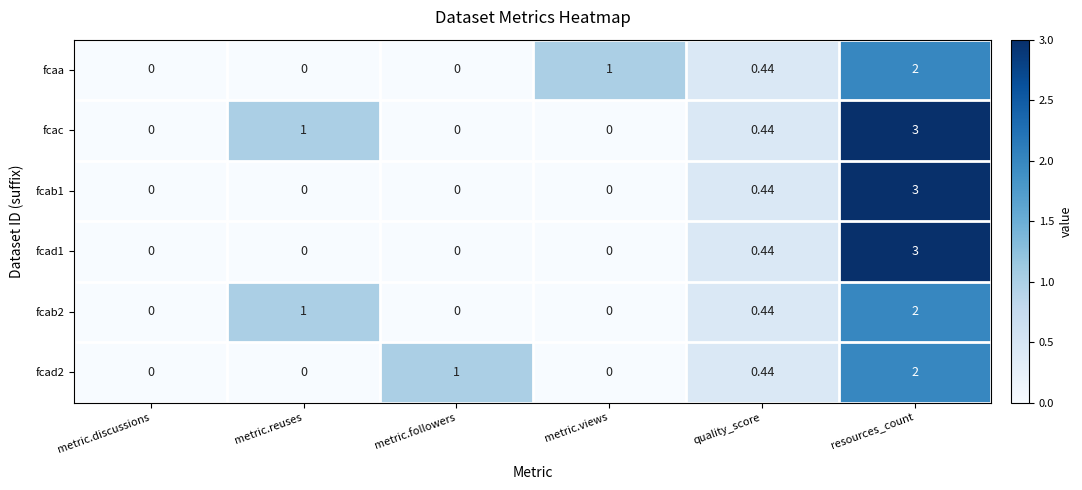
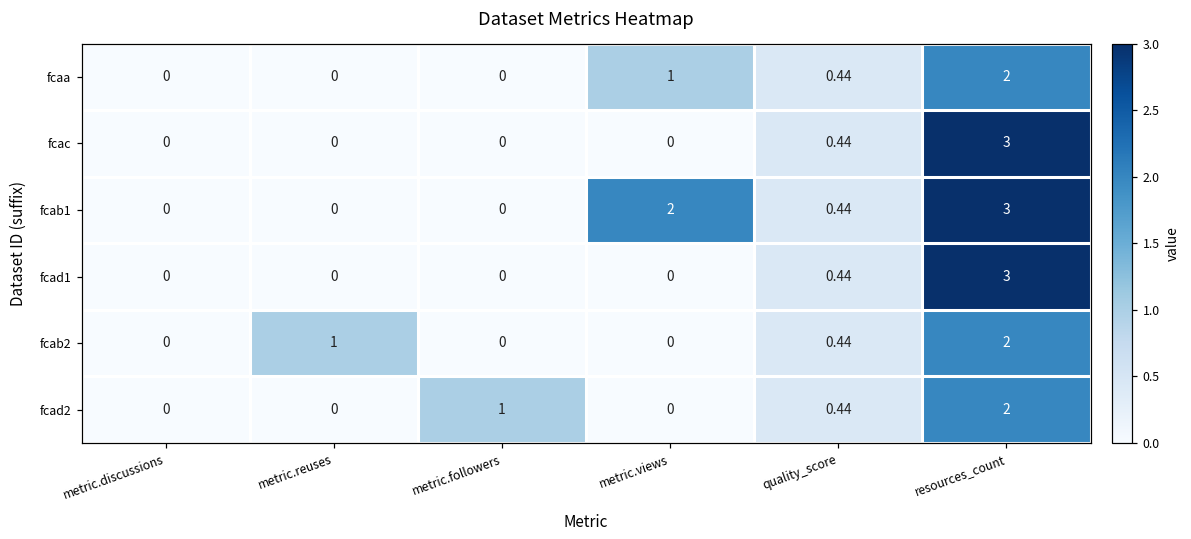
fcac, metric.reuses: 1 -> 0
fcab1, metric.views: 0 -> 2
